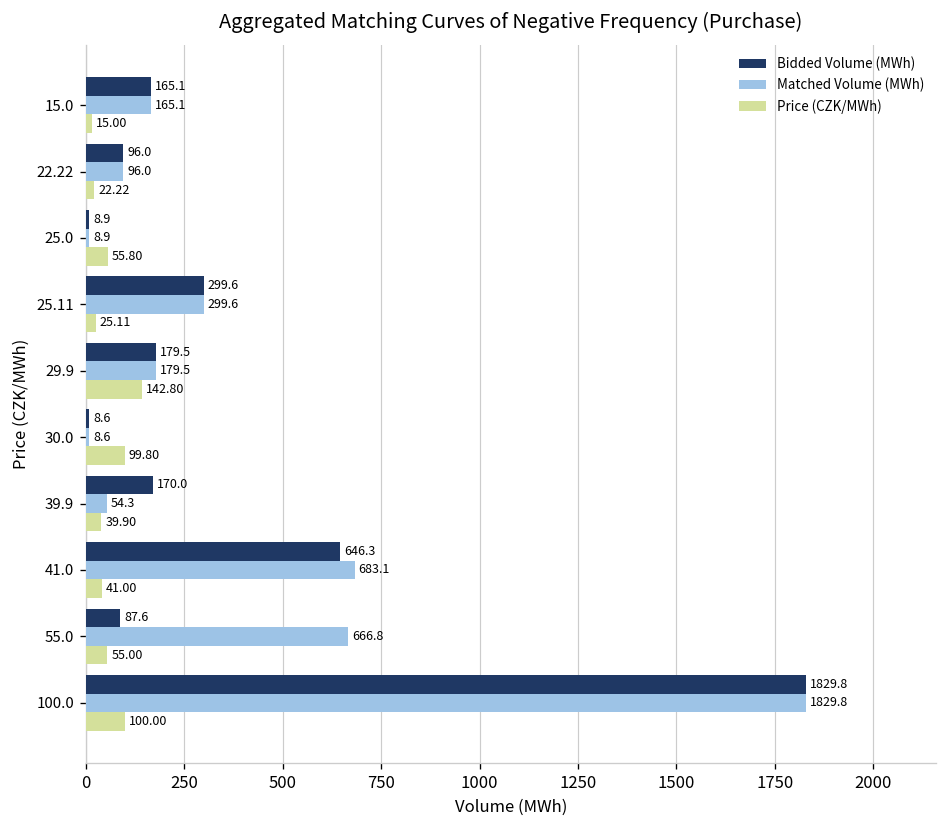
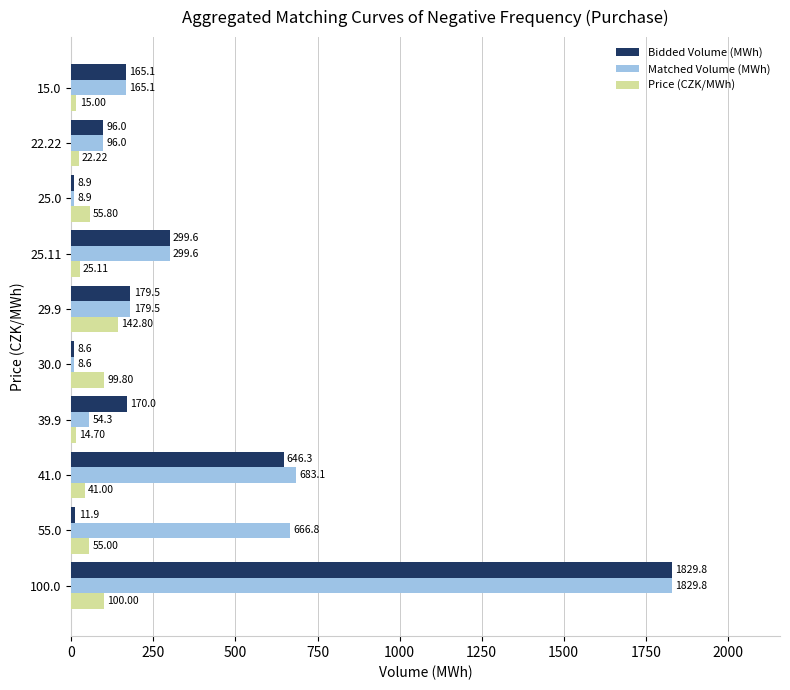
Price (CZK/MWh), 39.9: 39.90 -> 14.70
Bidded Volume (MWh), 55.0: 87.6 -> 11.9
